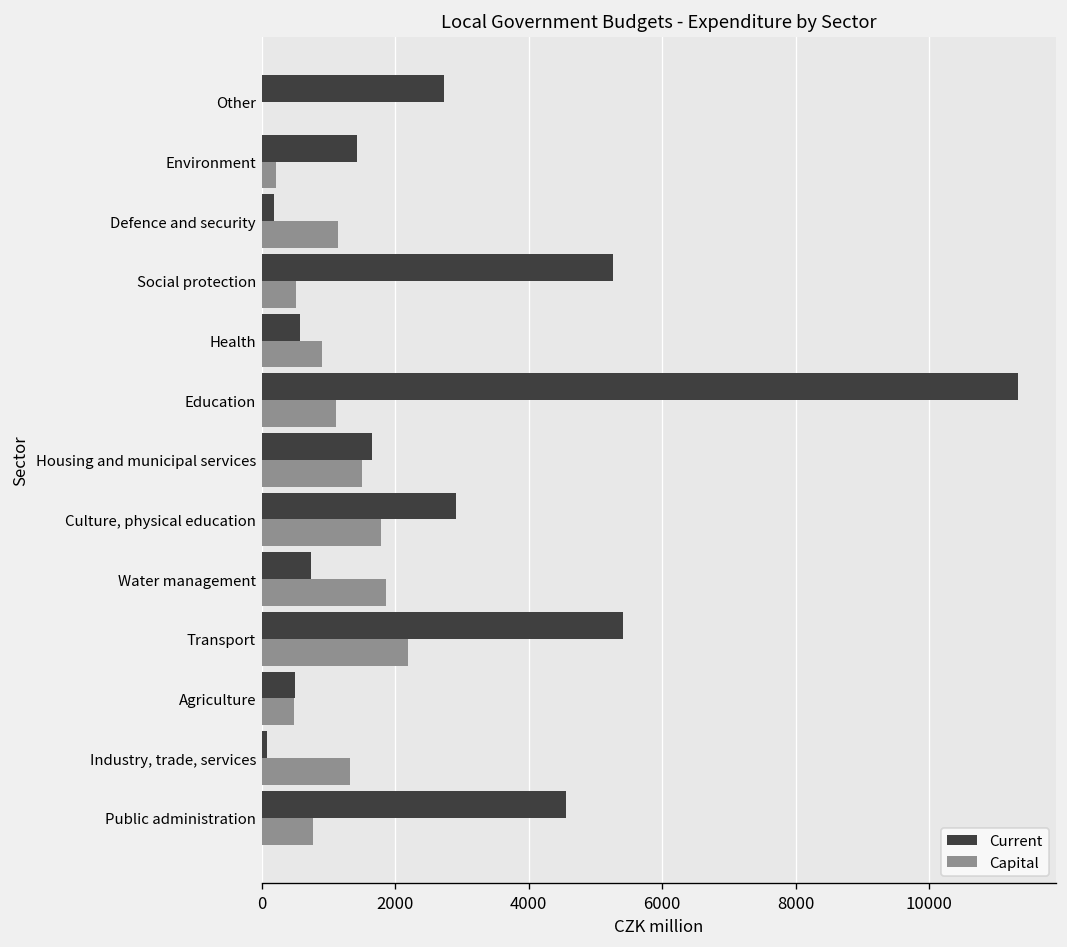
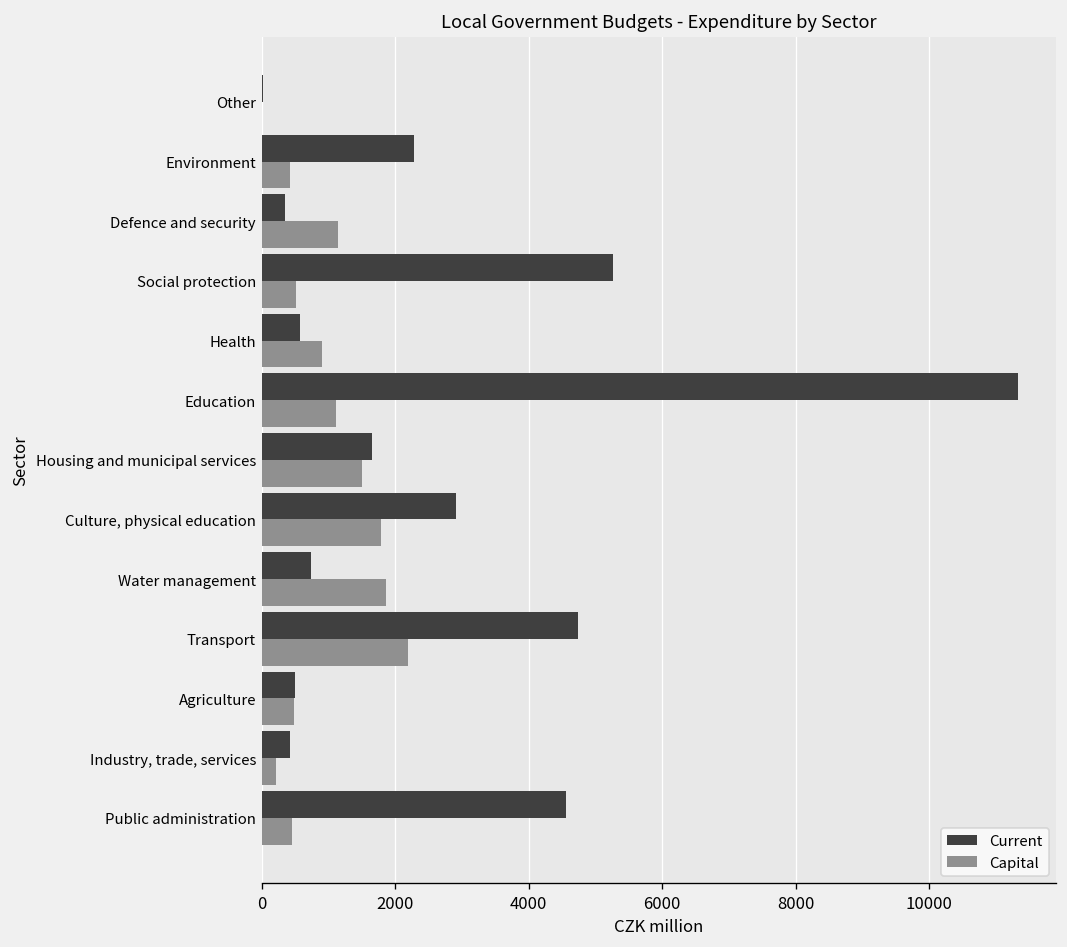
Current, Other: 2700 -> 0
Current, Environment: 1400 -> 2300
Capital, Environment: 200 -> 400
Current, Defence and security: 200 -> 300
Current, Transport: 5400 -> 4700
Current, Industry, trade, services: 100 -> 400
Capital, Industry, trade, services: 1300 -> 200
Capital, Public administration: 800 -> 500
